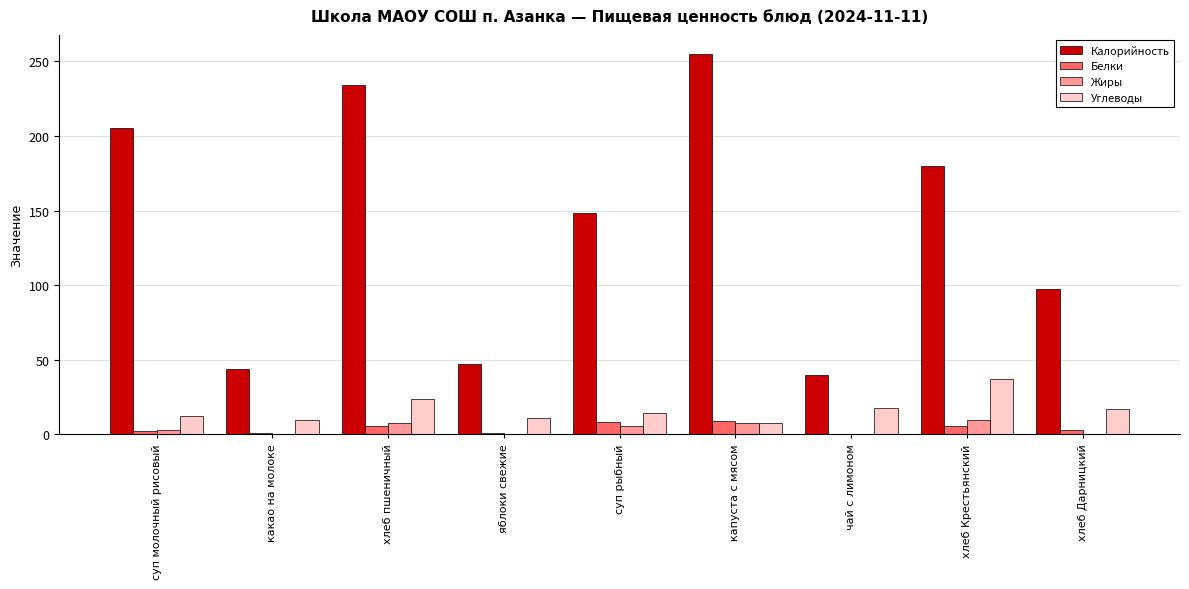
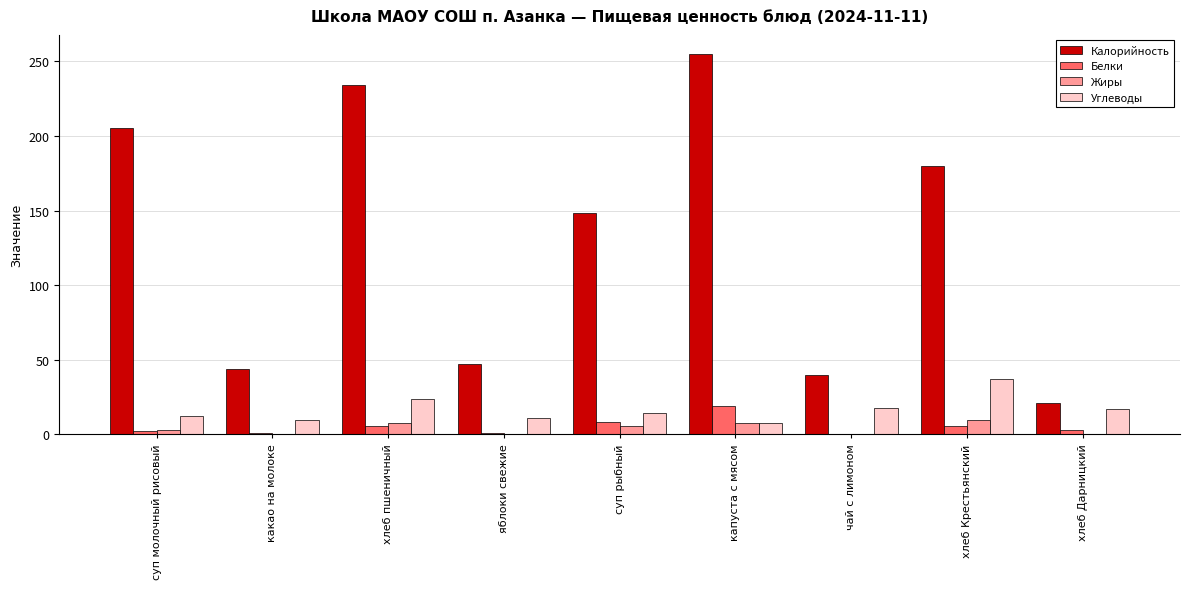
Белки, капуста с мясом: 9 -> 19
Калорийность, хлеб Дарницкий: 98 -> 21
